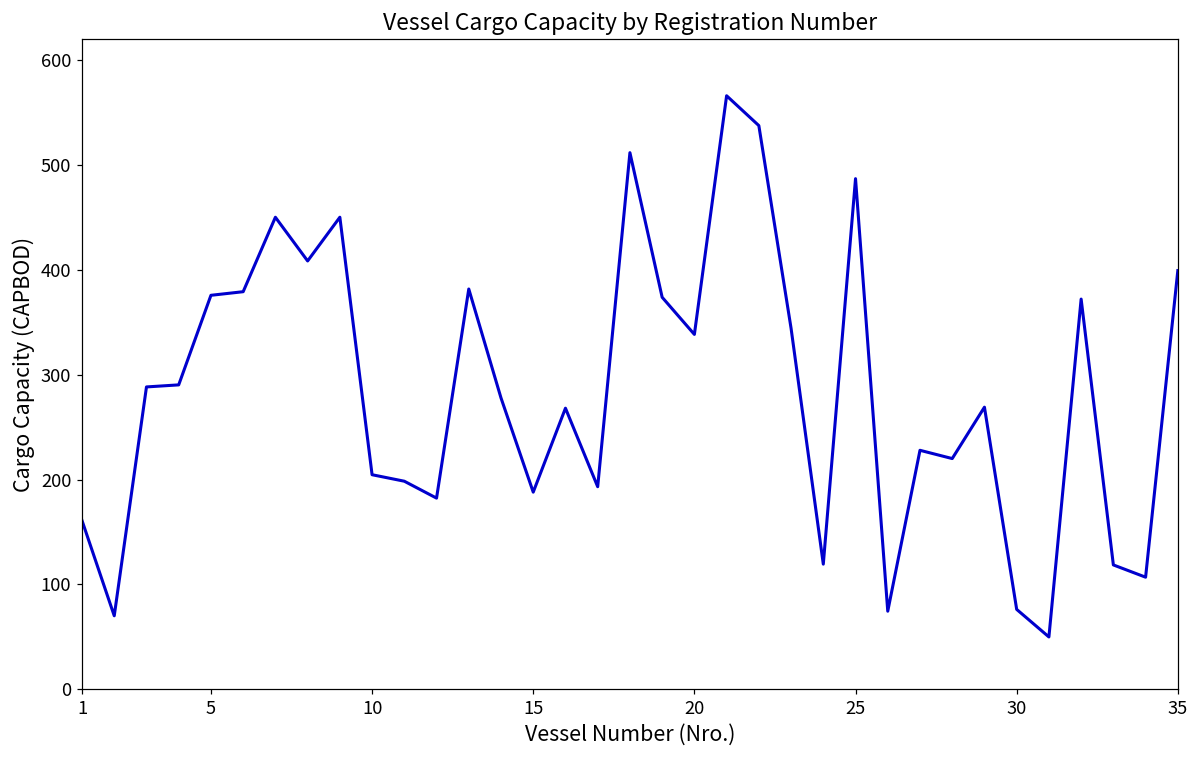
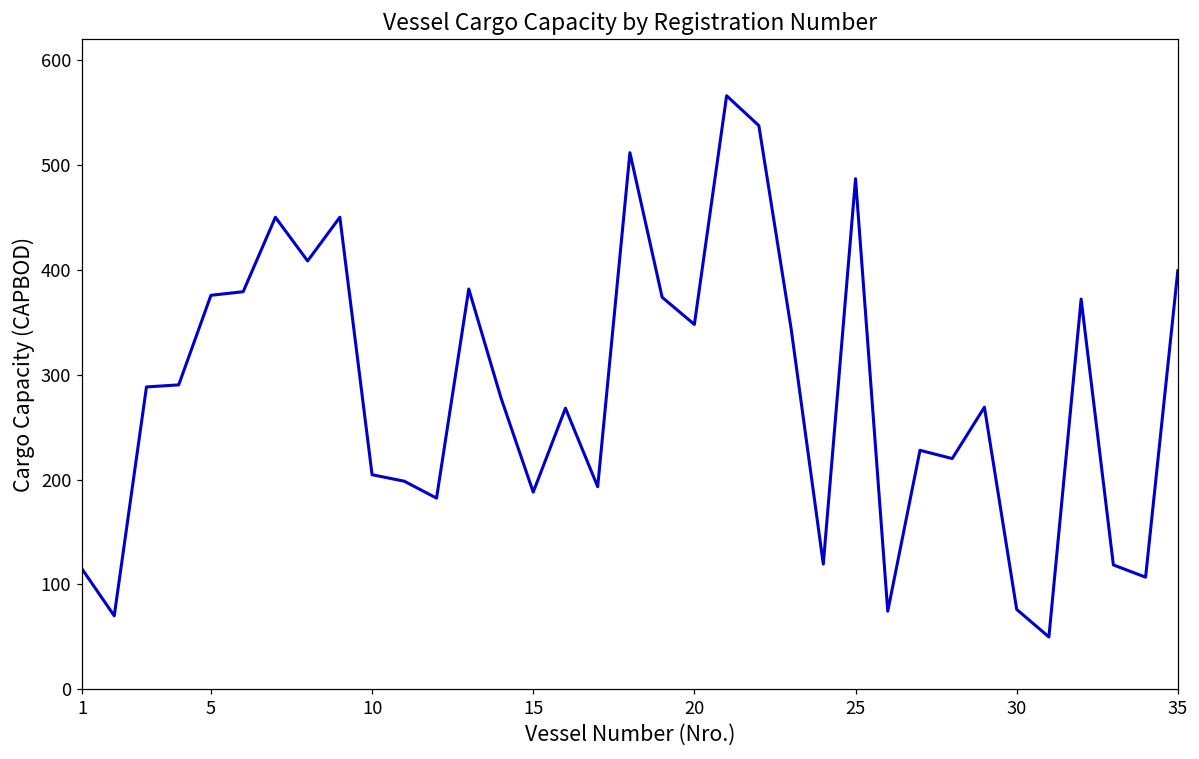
1: 160 -> 110
20: 340 -> 350
